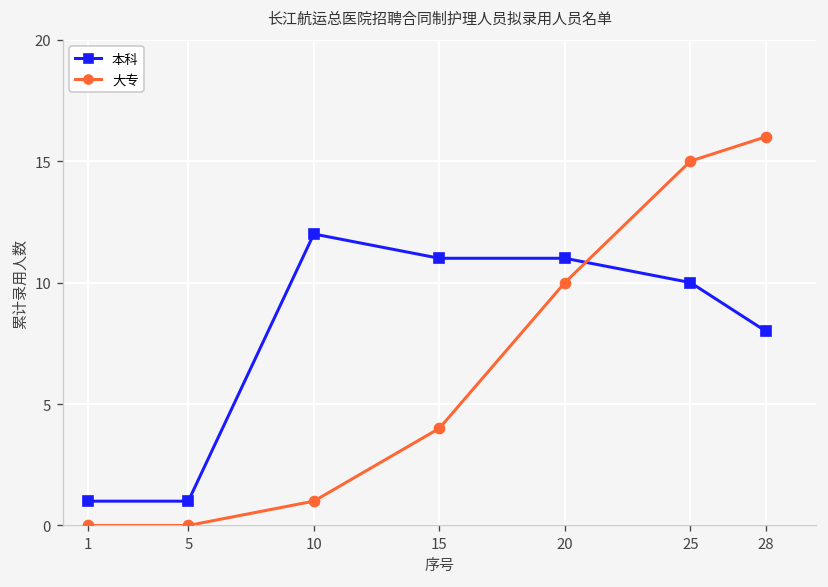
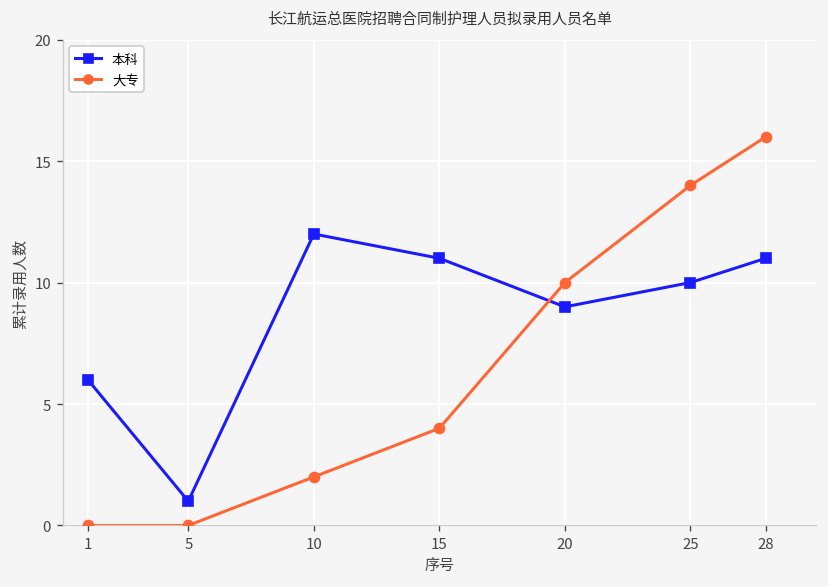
本科, 1: 1 -> 6
大专, 10: 1 -> 2
本科, 20: 11 -> 9
大专, 25: 15 -> 14
本科, 28: 8 -> 11
